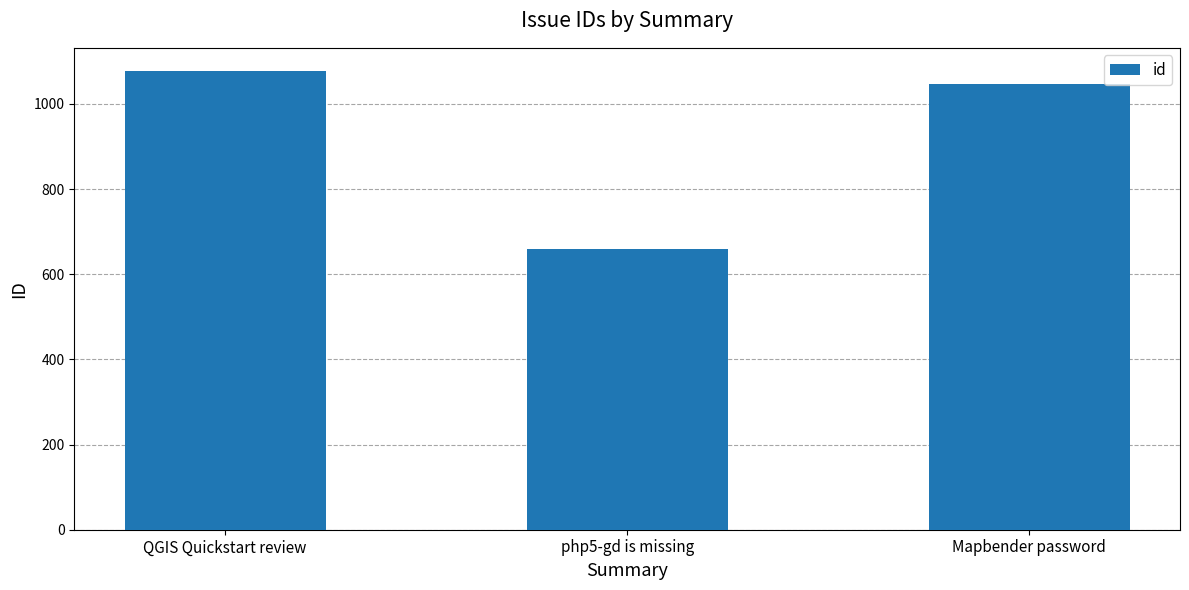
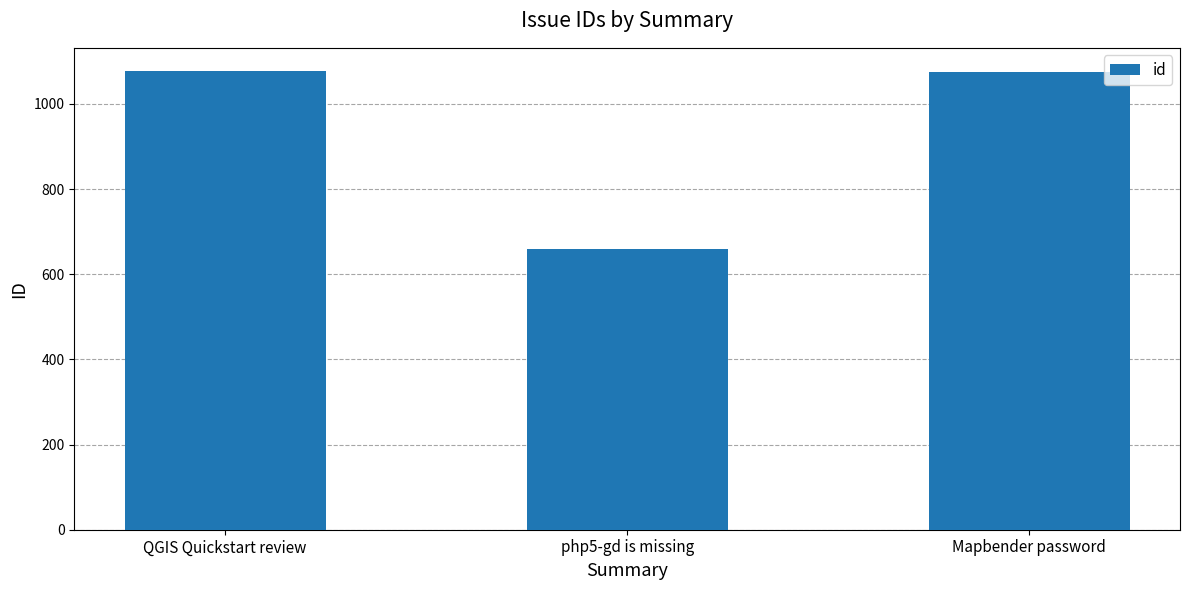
Mapbender password: 1050 -> 1080
